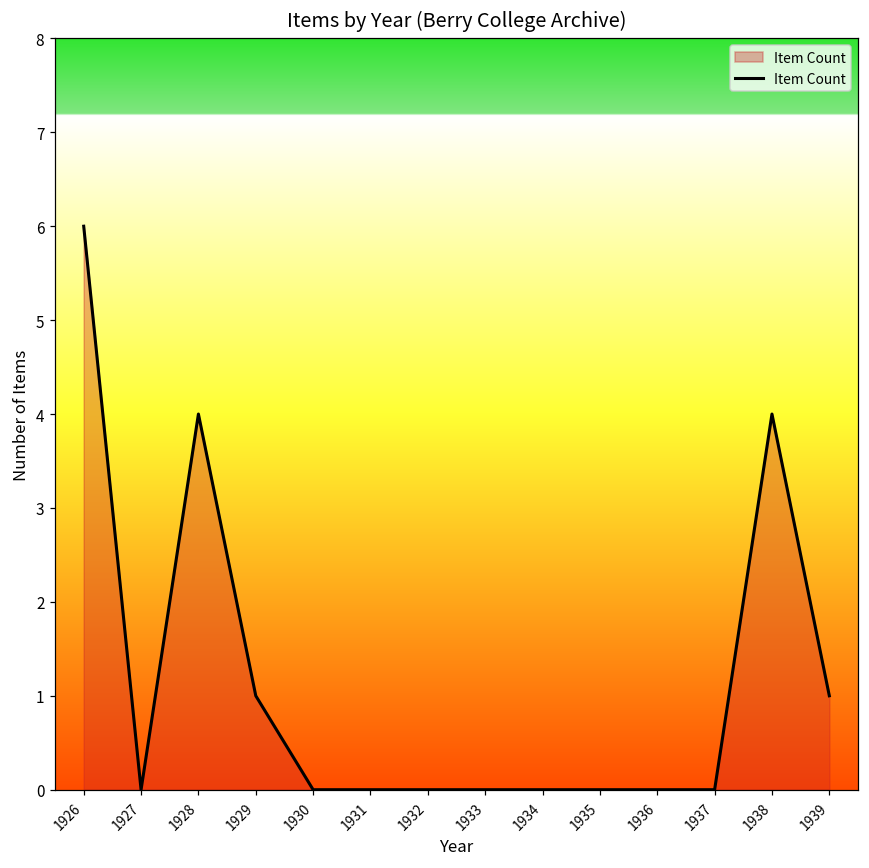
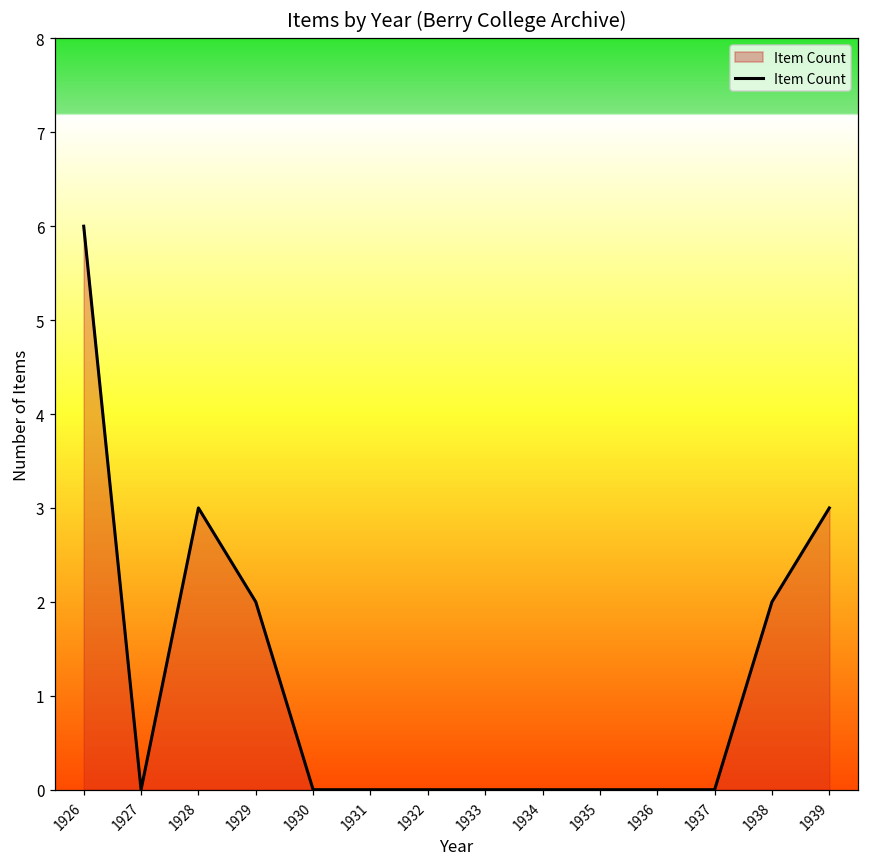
1928: 4 -> 3
1929: 1 -> 2
1938: 4 -> 2
1939: 1 -> 3
